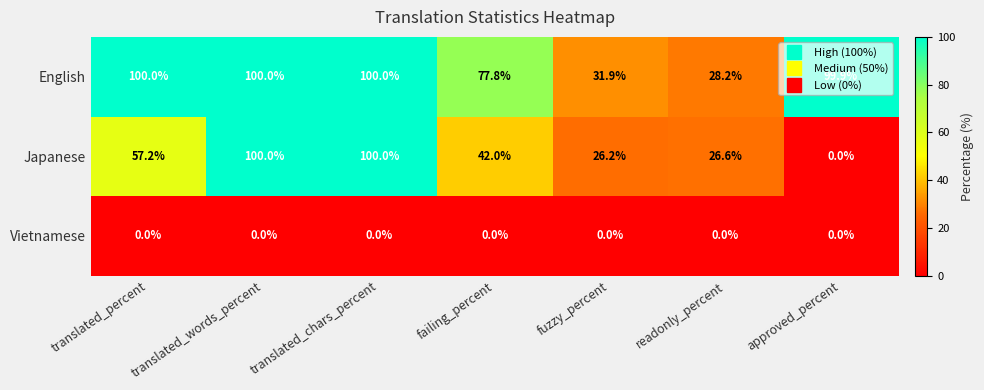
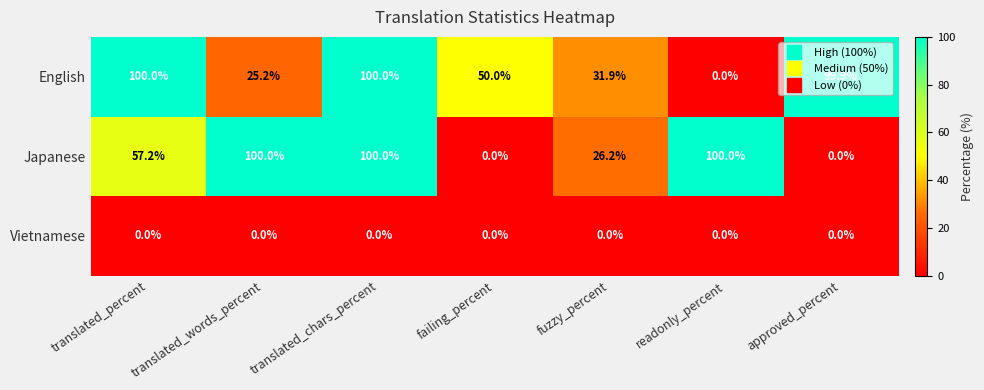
English, translated_words_percent: 100.0% -> 25.2%
English, failing_percent: 77.8% -> 50.0%
English, readonly_percent: 28.2% -> 0.0%
Japanese, failing_percent: 42.0% -> 0.0%
Japanese, readonly_percent: 26.6% -> 100.0%
